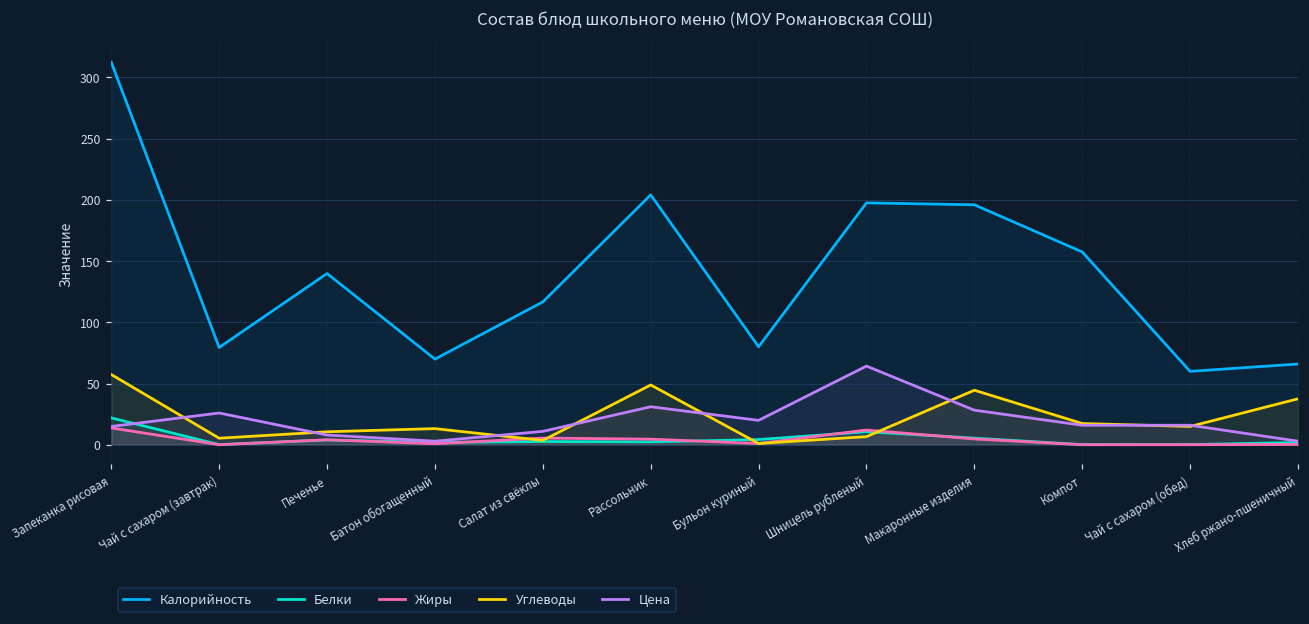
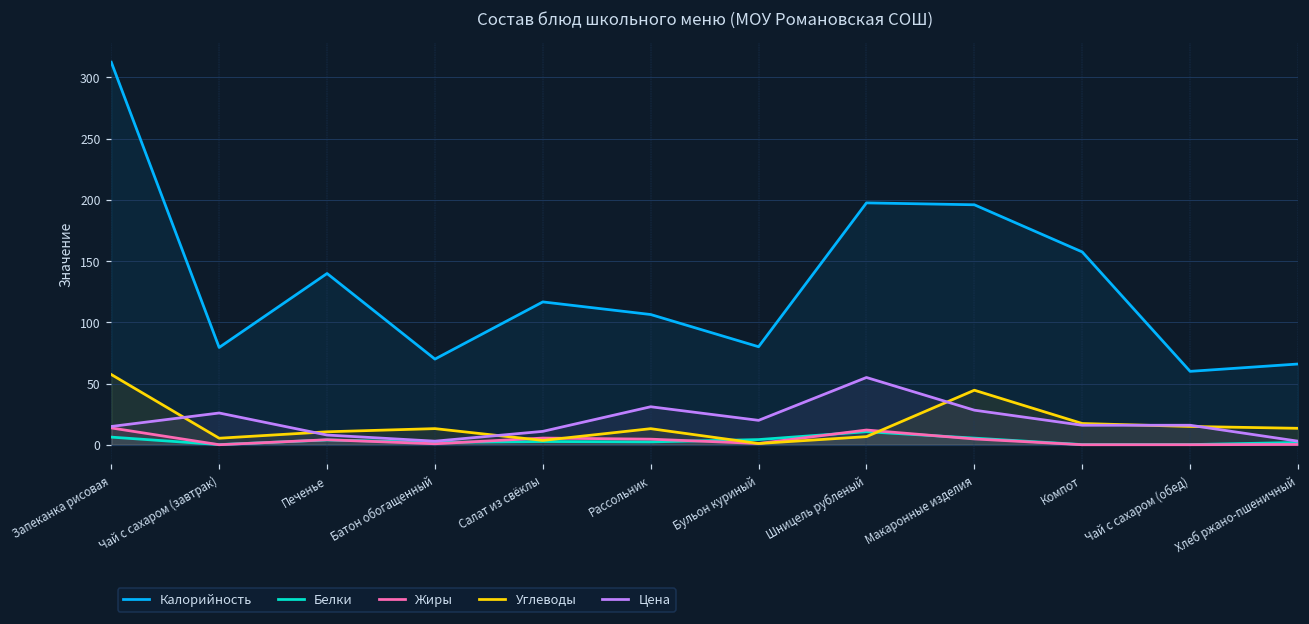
Белки, Запеканка рисовая: 22 -> 6
Калорийность, Рассольник: 204 -> 106
Углеводы, Рассольник: 49 -> 13
Цена, Шницель рубленый: 64 -> 55
Углеводы, Хлеб ржано-пшеничный: 38 -> 14
